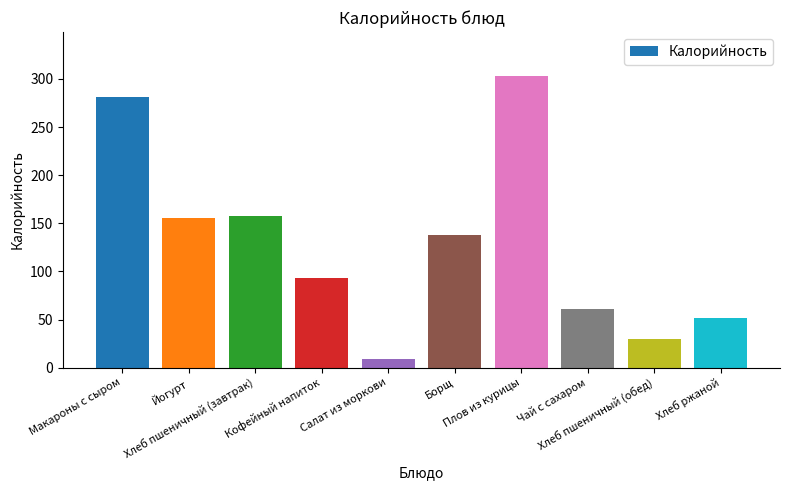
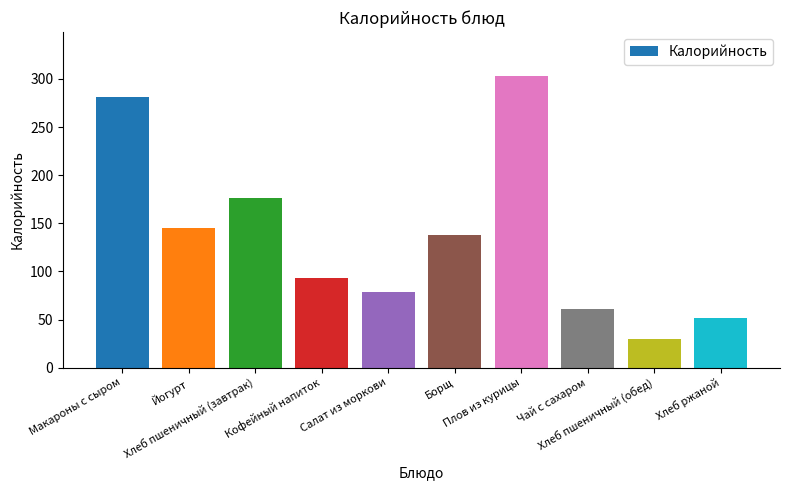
Йогурт: 160 -> 140
Хлеб пшеничный (завтрак): 160 -> 180
Салат из моркови: 10 -> 80
